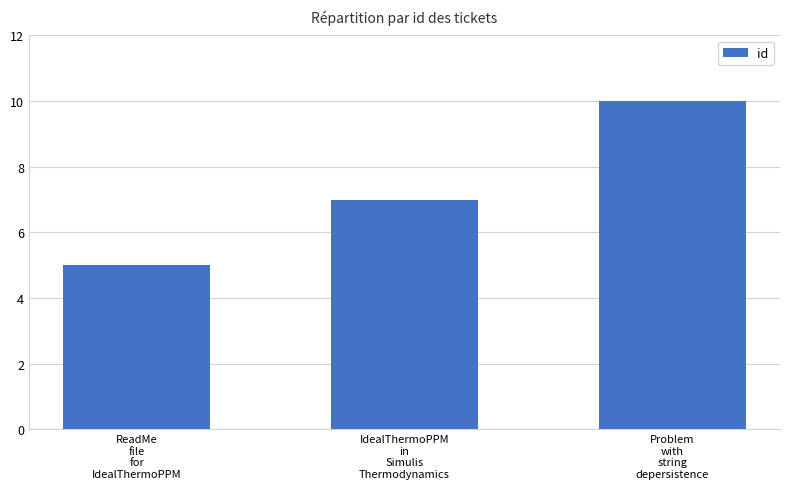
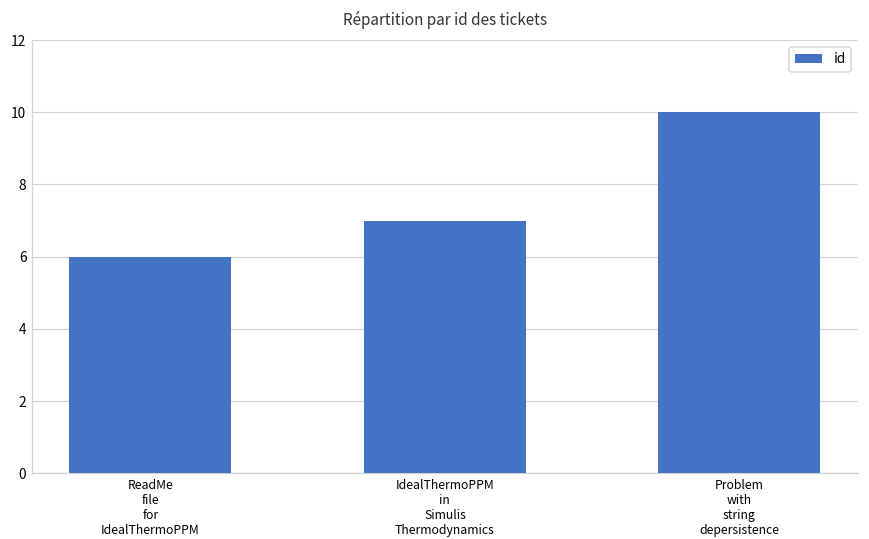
ReadMe file for IdealThermoPPM: 5 -> 6
